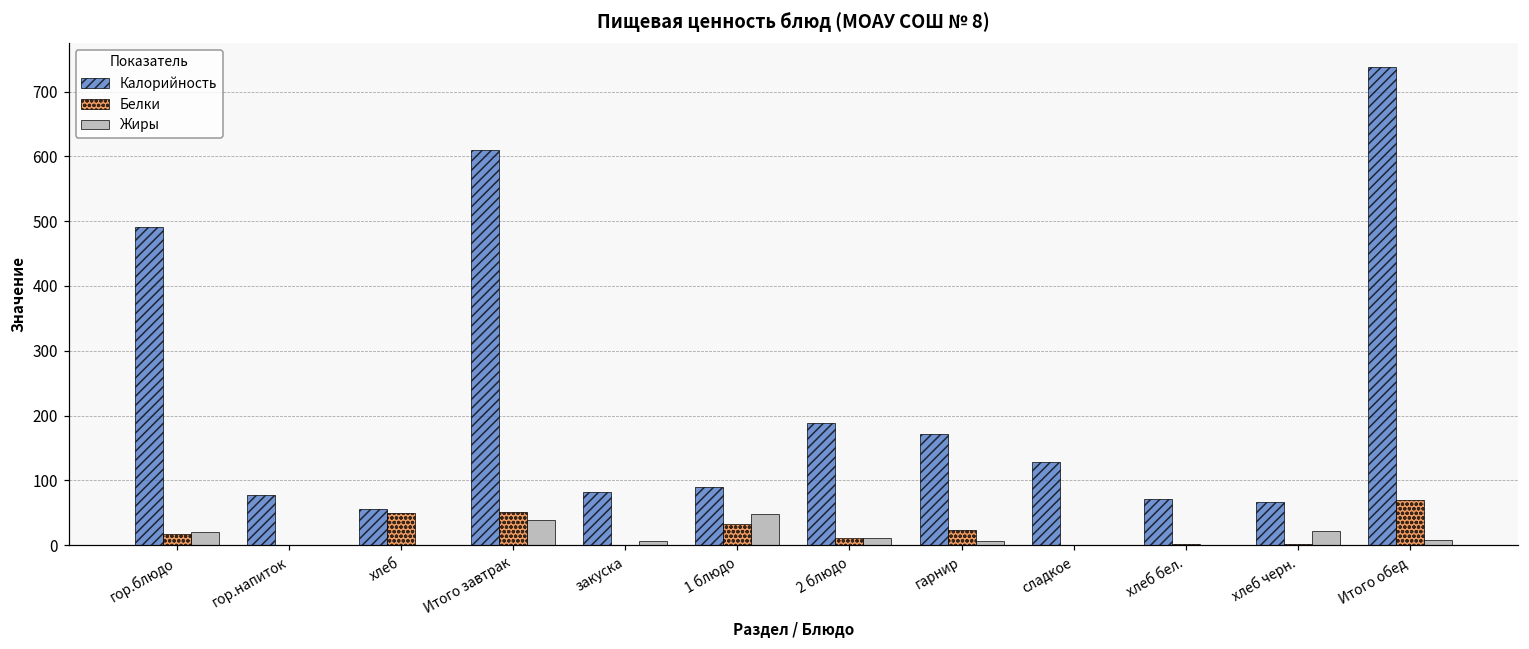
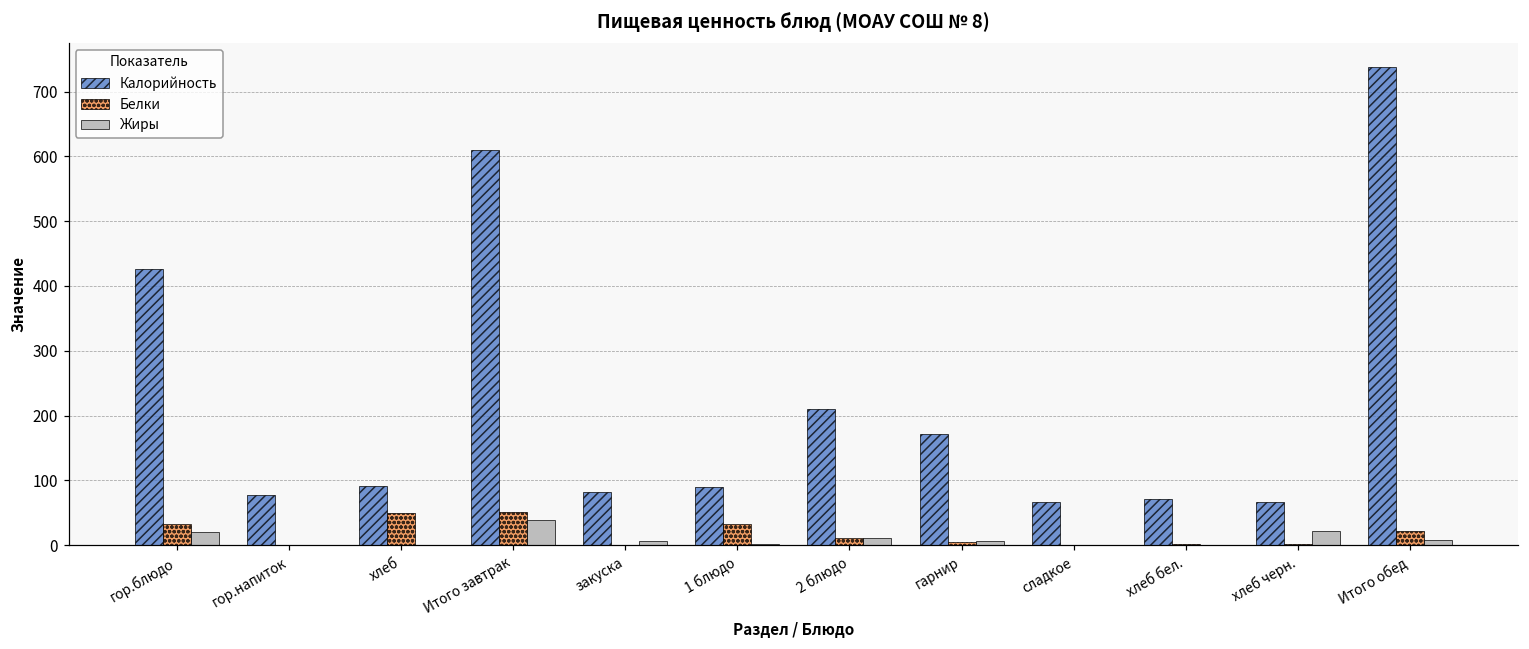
Калорийность, гор.блюдо: 490 -> 430
Белки, гор.блюдо: 20 -> 30
Калорийность, хлеб: 60 -> 90
Жиры, 1 блюдо: 50 -> 0
Калорийность, 2 блюдо: 190 -> 210
Белки, гарнир: 20 -> 0
Калорийность, сладкое: 130 -> 70
Белки, Итого обед: 70 -> 20
